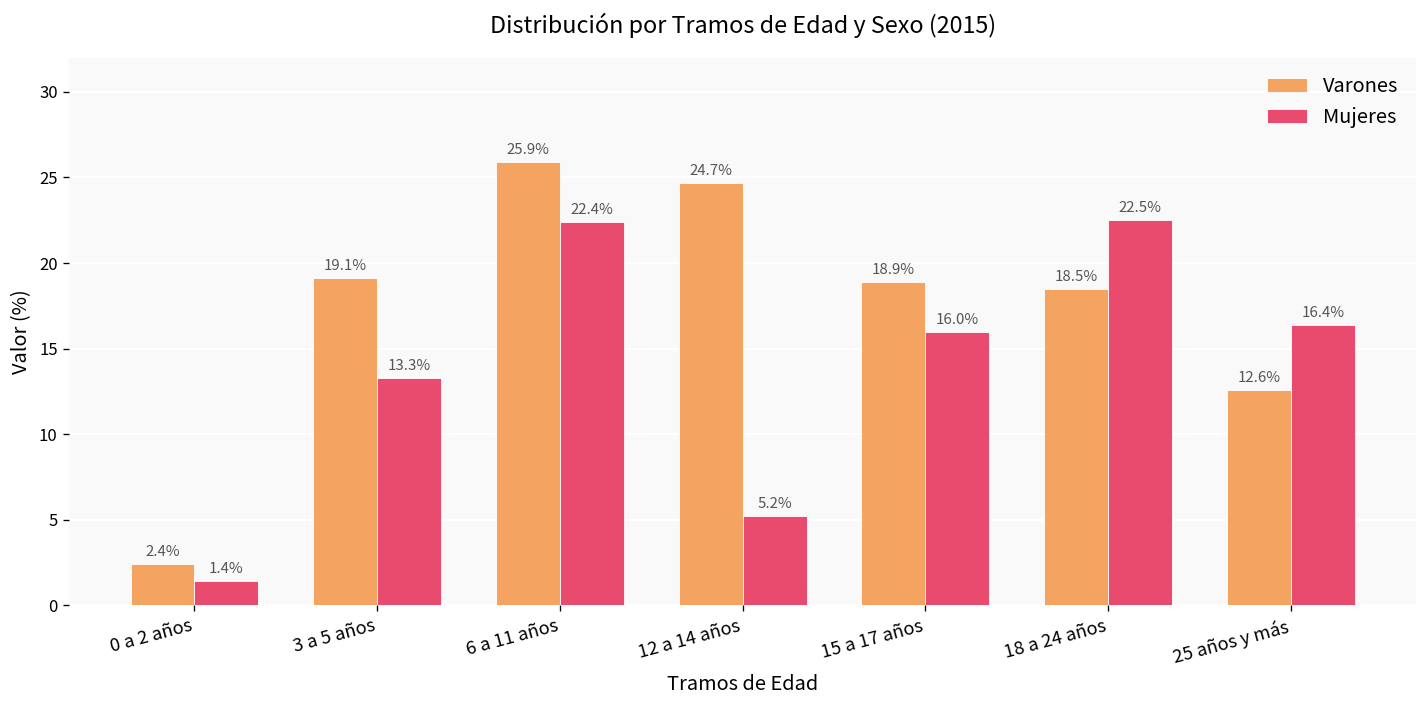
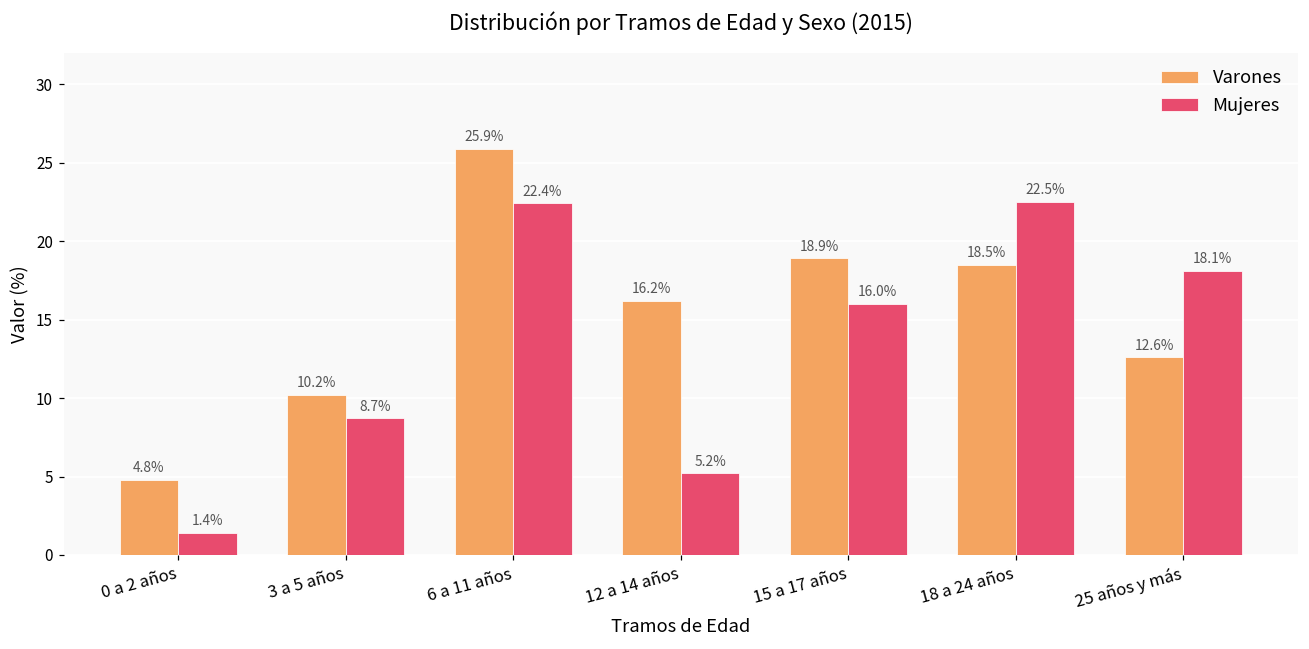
Varones, 0 a 2 años: 2.4% -> 4.8%
Varones, 3 a 5 años: 19.1% -> 10.2%
Mujeres, 3 a 5 años: 13.3% -> 8.7%
Varones, 12 a 14 años: 24.7% -> 16.2%
Mujeres, 25 años y más: 16.4% -> 18.1%
